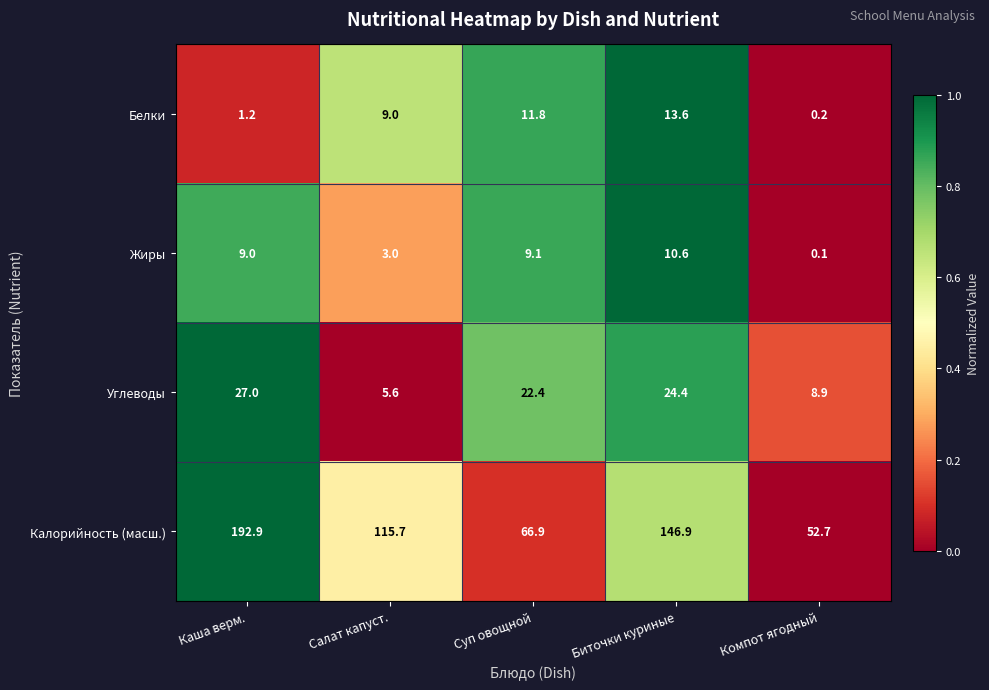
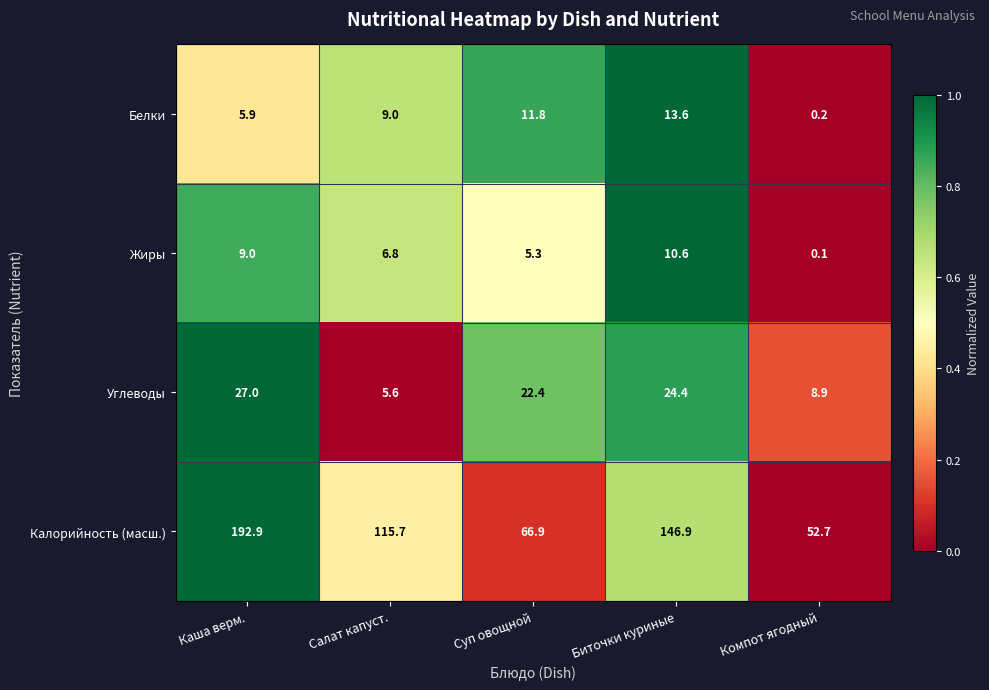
Белки, Каша верм.: 1.2 -> 5.9
Жиры, Салат капуст.: 3.0 -> 6.8
Жиры, Суп овощной: 9.1 -> 5.3
